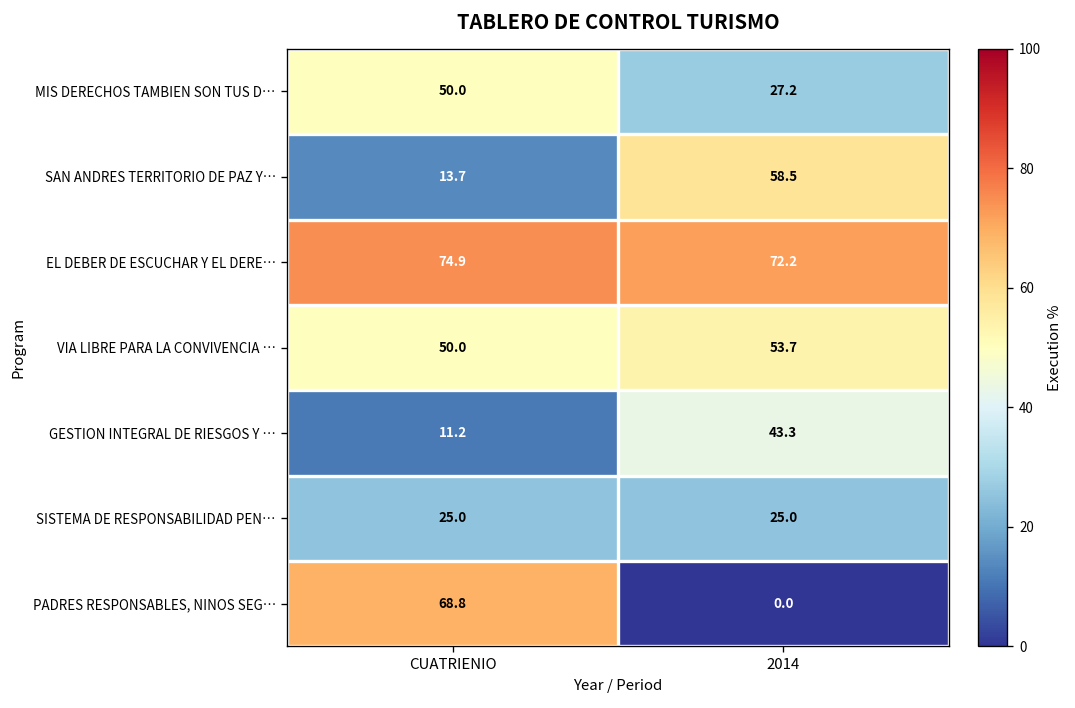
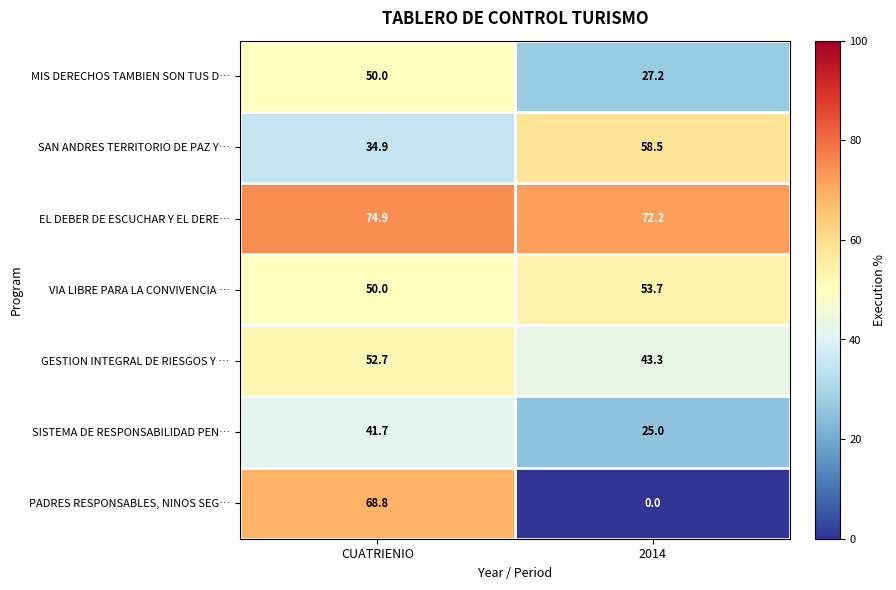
SAN ANDRES TERRITORIO DE PAZ Y…, CUATRIENIO: 13.7 -> 34.9
GESTION INTEGRAL DE RIESGOS Y …, CUATRIENIO: 11.2 -> 52.7
SISTEMA DE RESPONSABILIDAD PEN…, CUATRIENIO: 25.0 -> 41.7
